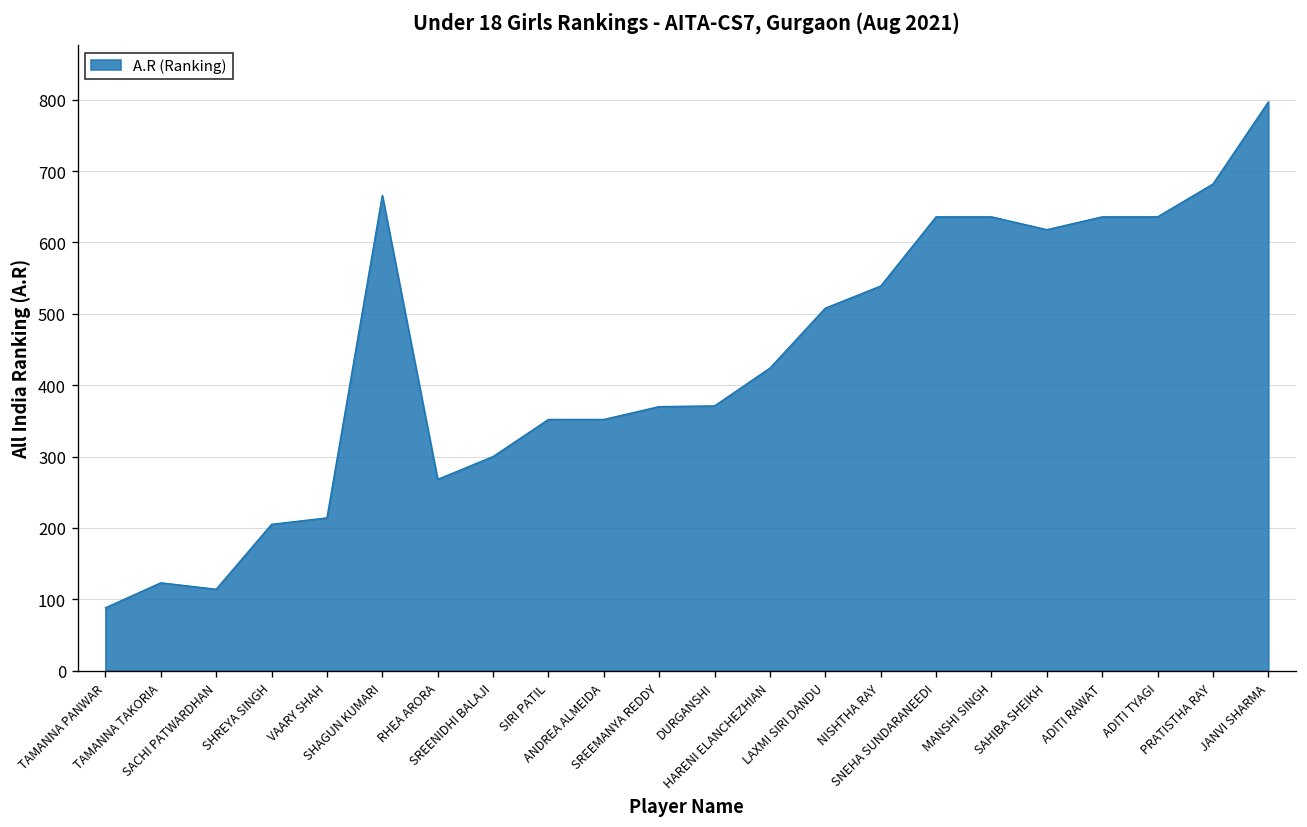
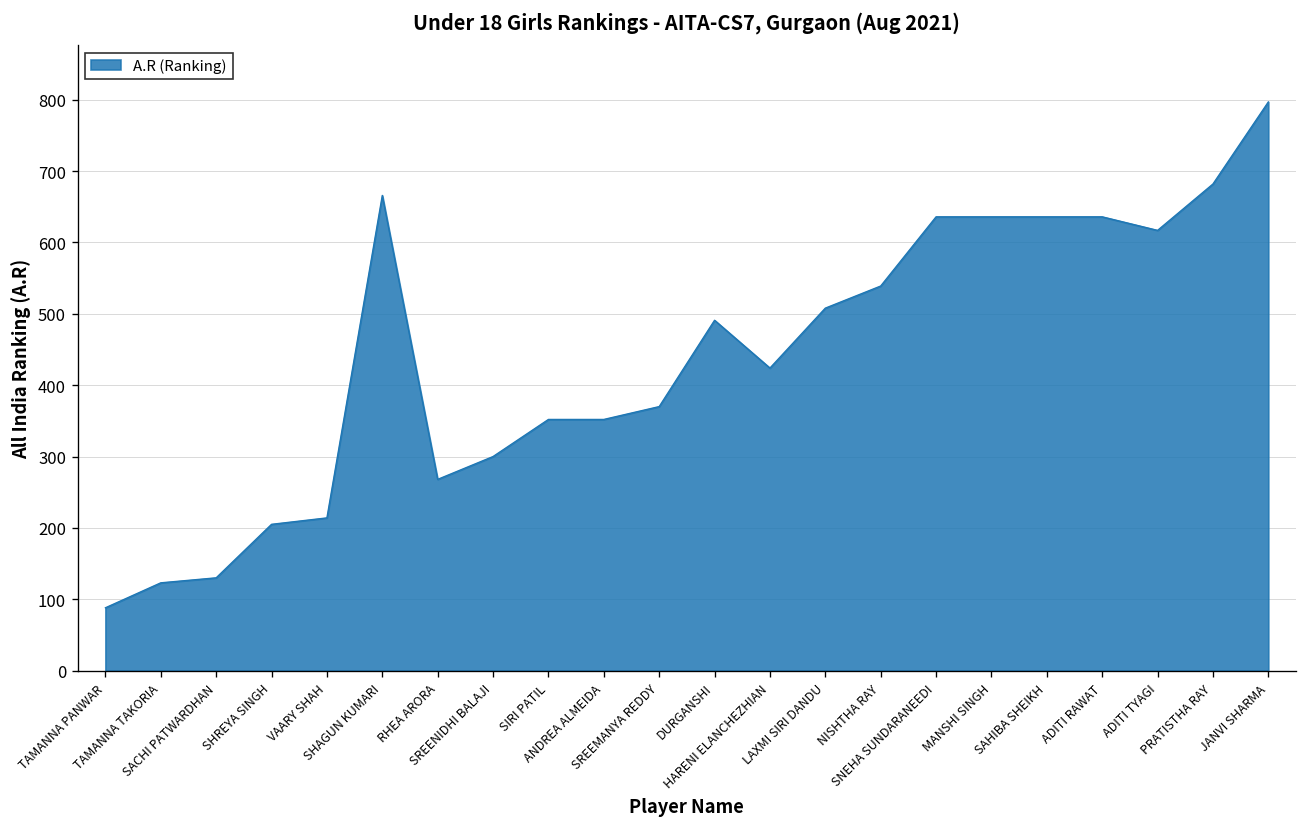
SACHI PATWARDHAN: 110 -> 130
DURGANSHI: 370 -> 490
SAHIBA SHEIKH: 620 -> 640
ADITI TYAGI: 640 -> 620
